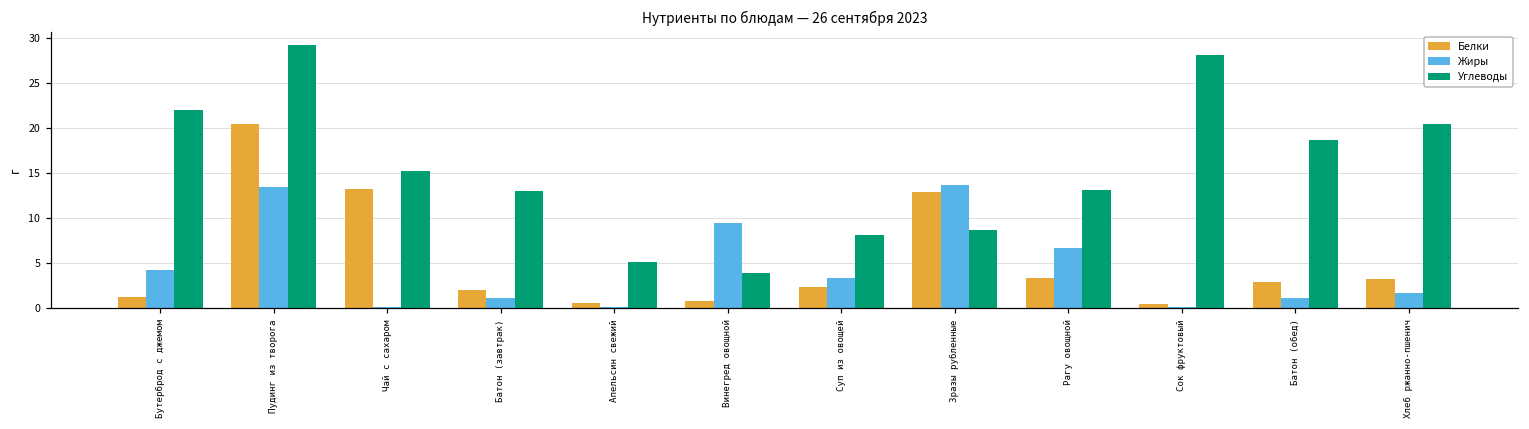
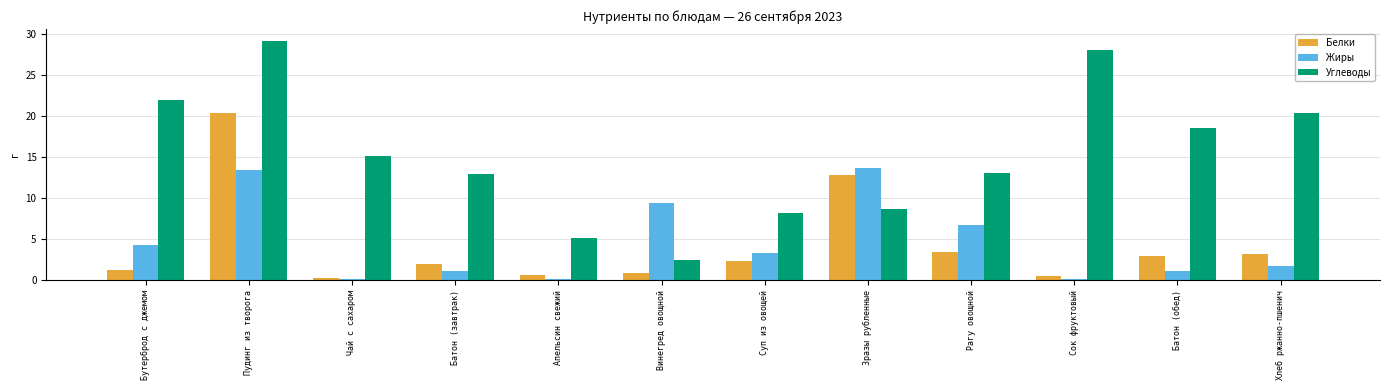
Белки, Чай с сахаром: 13 -> 0
Углеводы, Винегред овощной: 4 -> 3
